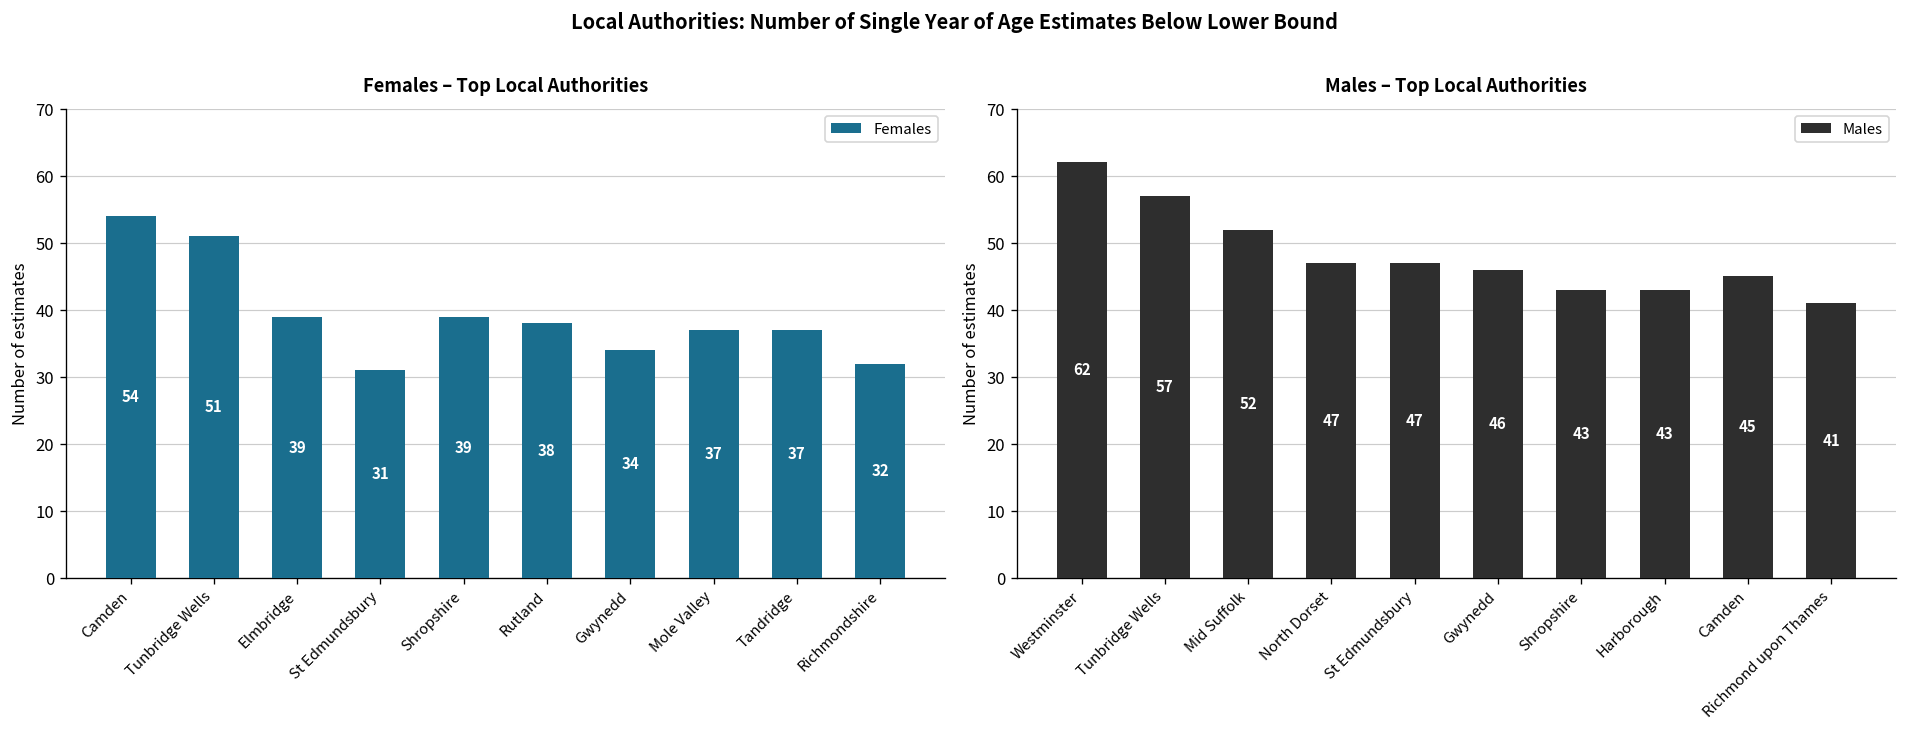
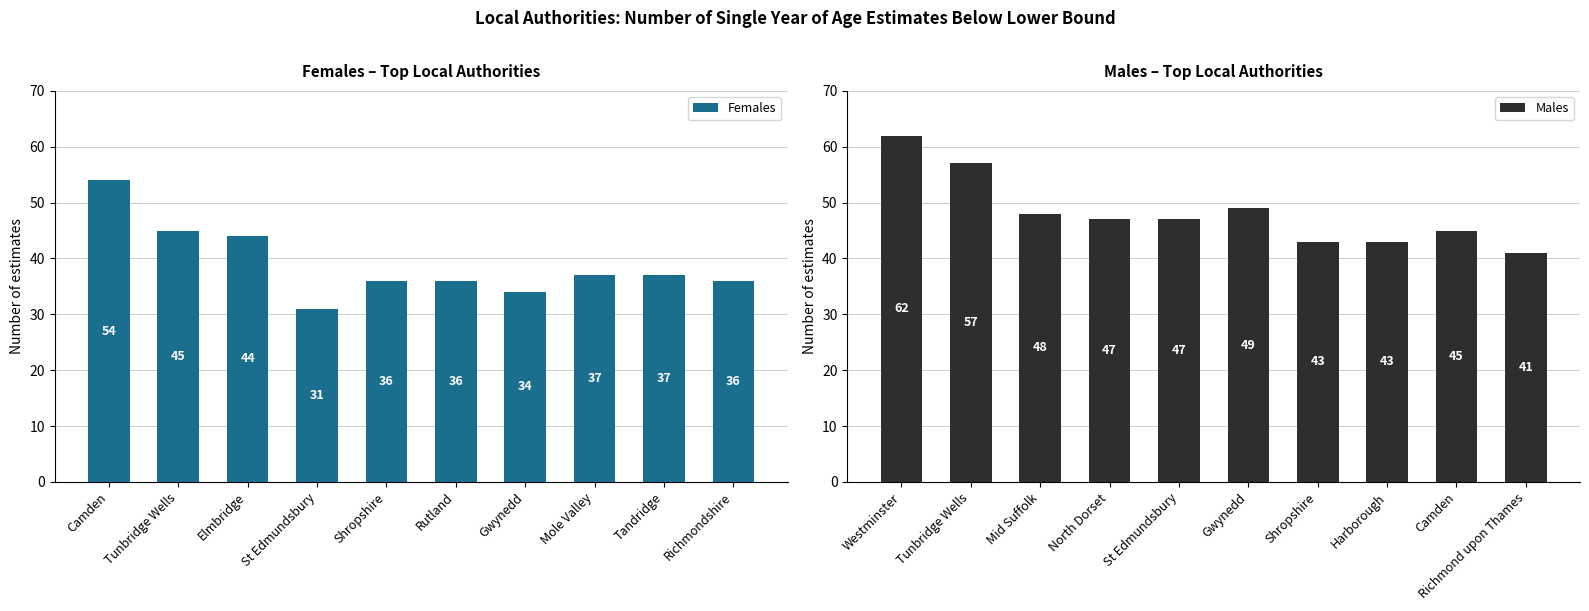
Females – Top Local Authorities, Tunbridge Wells: 51 -> 45
Females – Top Local Authorities, Elmbridge: 39 -> 44
Females – Top Local Authorities, Shropshire: 39 -> 36
Females – Top Local Authorities, Rutland: 38 -> 36
Females – Top Local Authorities, Richmondshire: 32 -> 36
Males – Top Local Authorities, Mid Suffolk: 52 -> 48
Males – Top Local Authorities, Gwynedd: 46 -> 49
